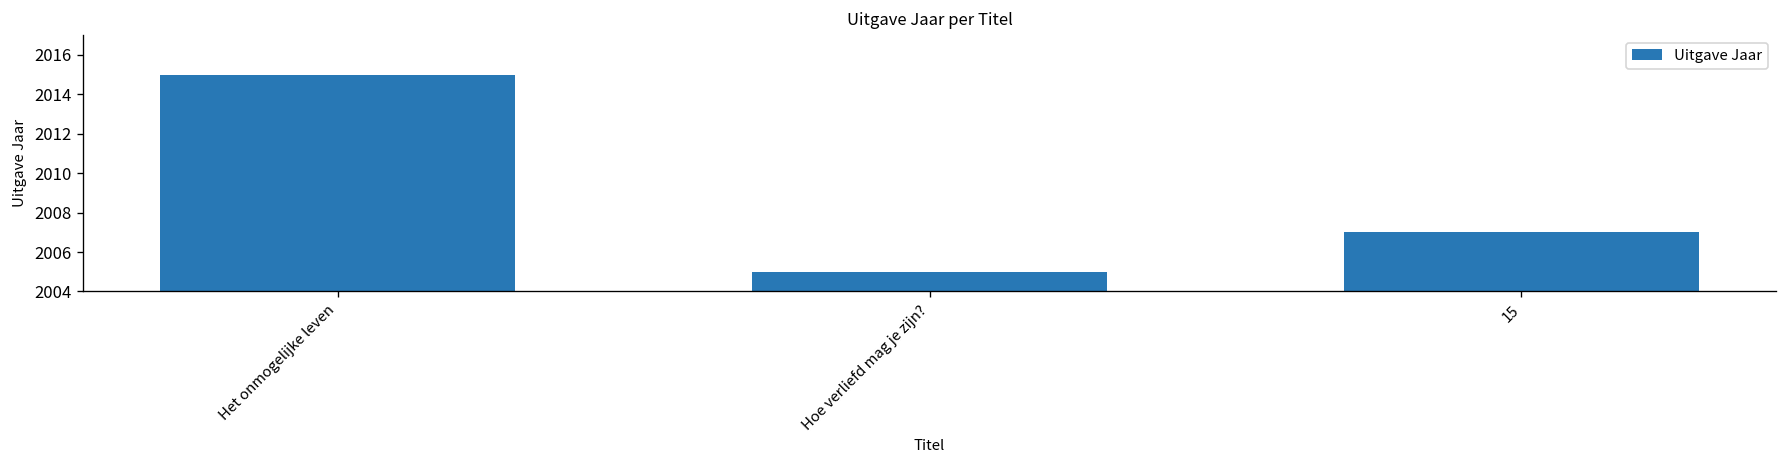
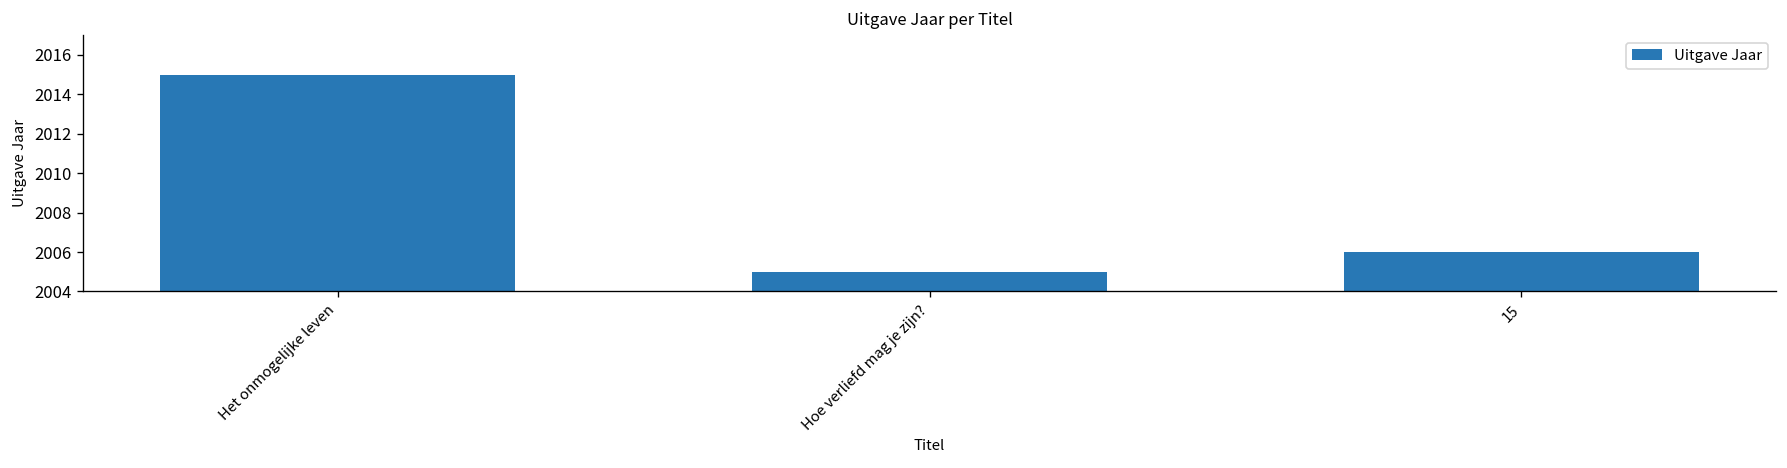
15: 2007 -> 2006
